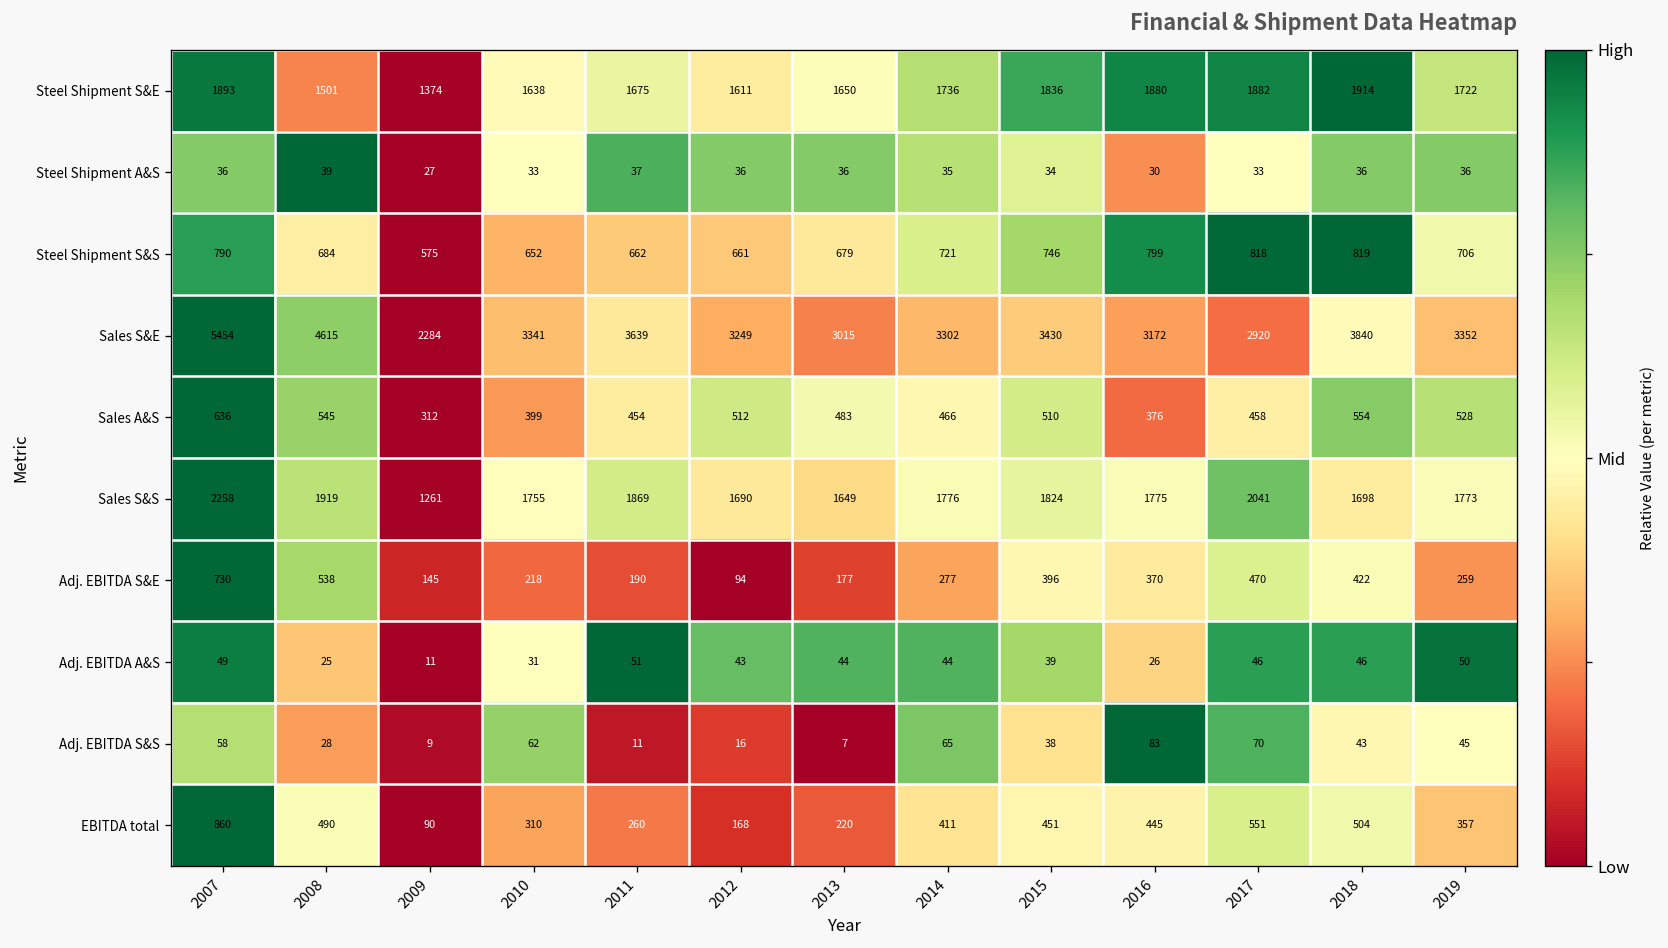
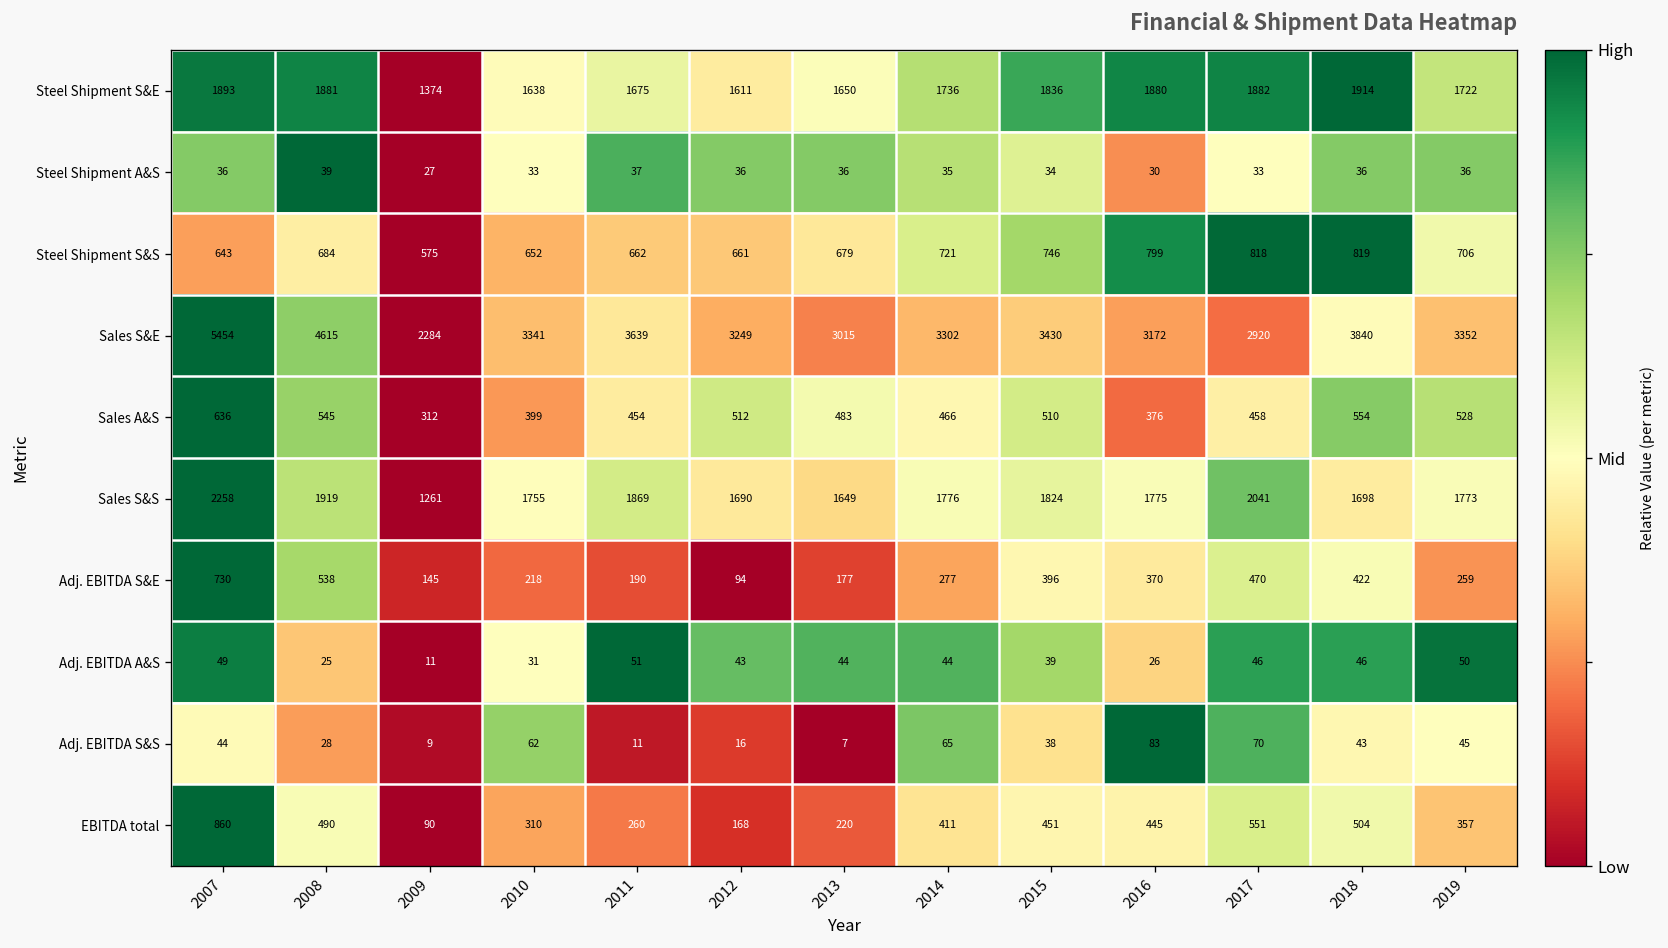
Steel Shipment S&E, 2008: 1501 -> 1881
Steel Shipment S&S, 2007: 790 -> 643
Adj. EBITDA S&S, 2007: 58 -> 44
